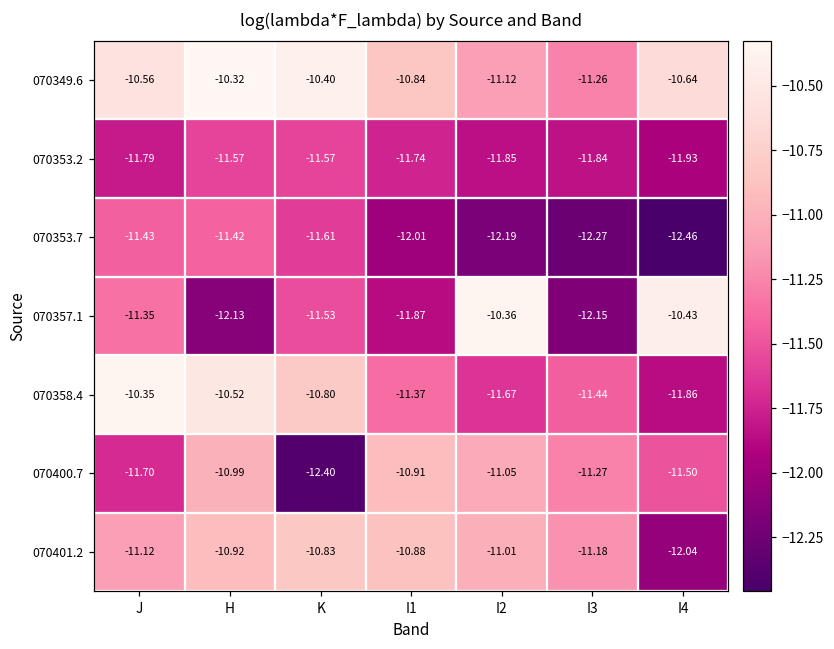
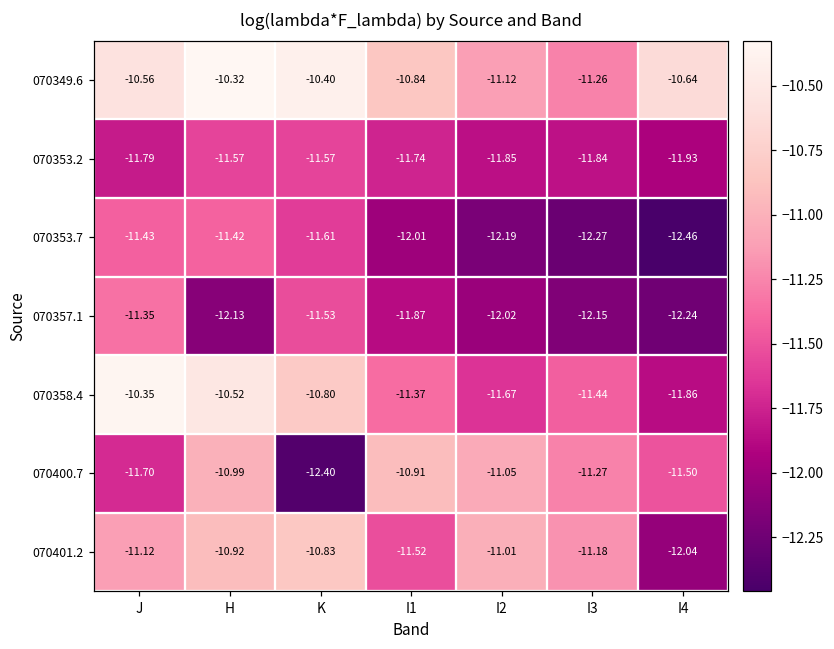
070357.1, I2: -10.36 -> -12.02
070357.1, I4: -10.43 -> -12.24
070401.2, I1: -10.88 -> -11.52
